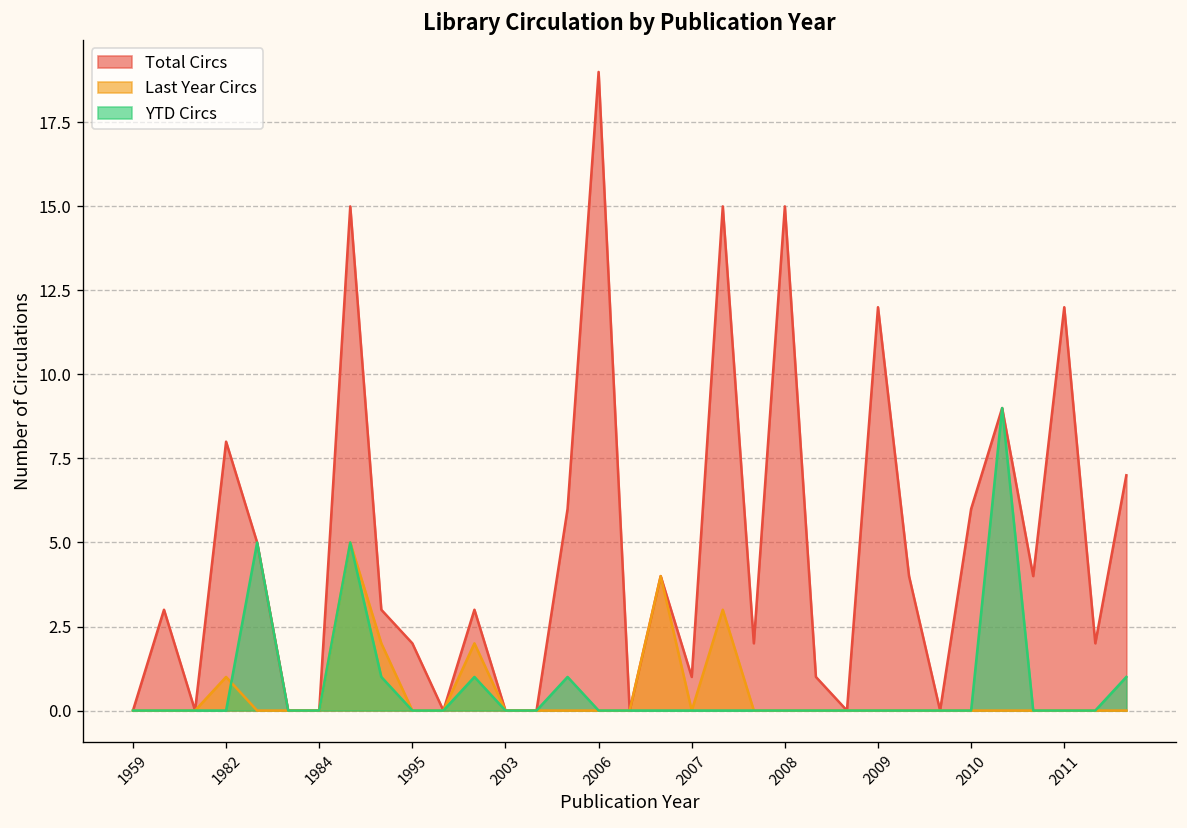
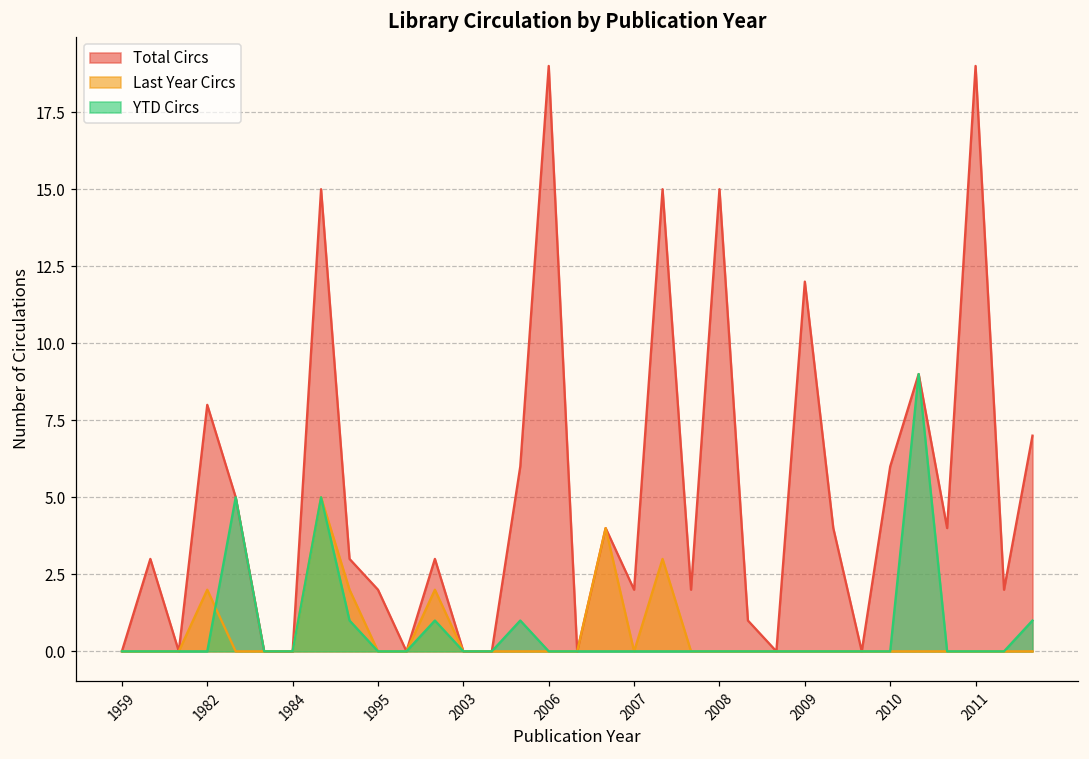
Last Year Circs, 1982: 1 -> 2
Total Circs, 2007: 1 -> 2
Total Circs, 2011: 12 -> 19
